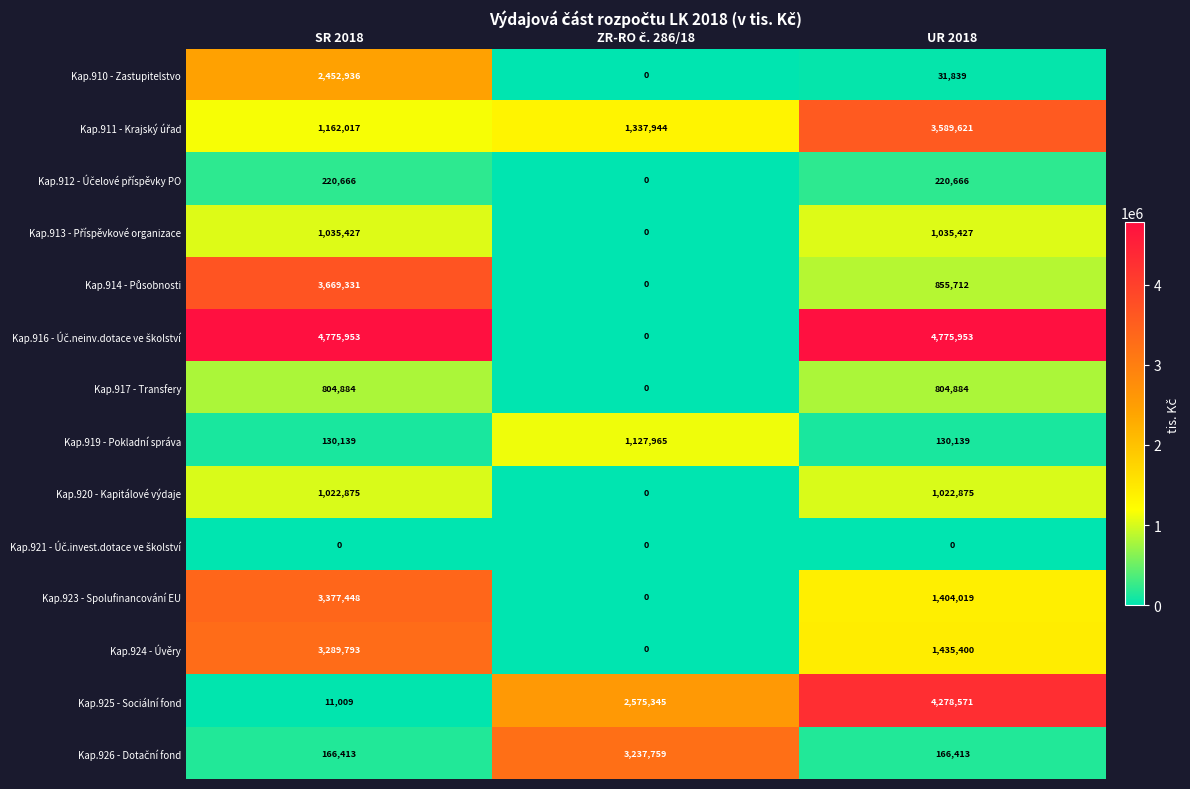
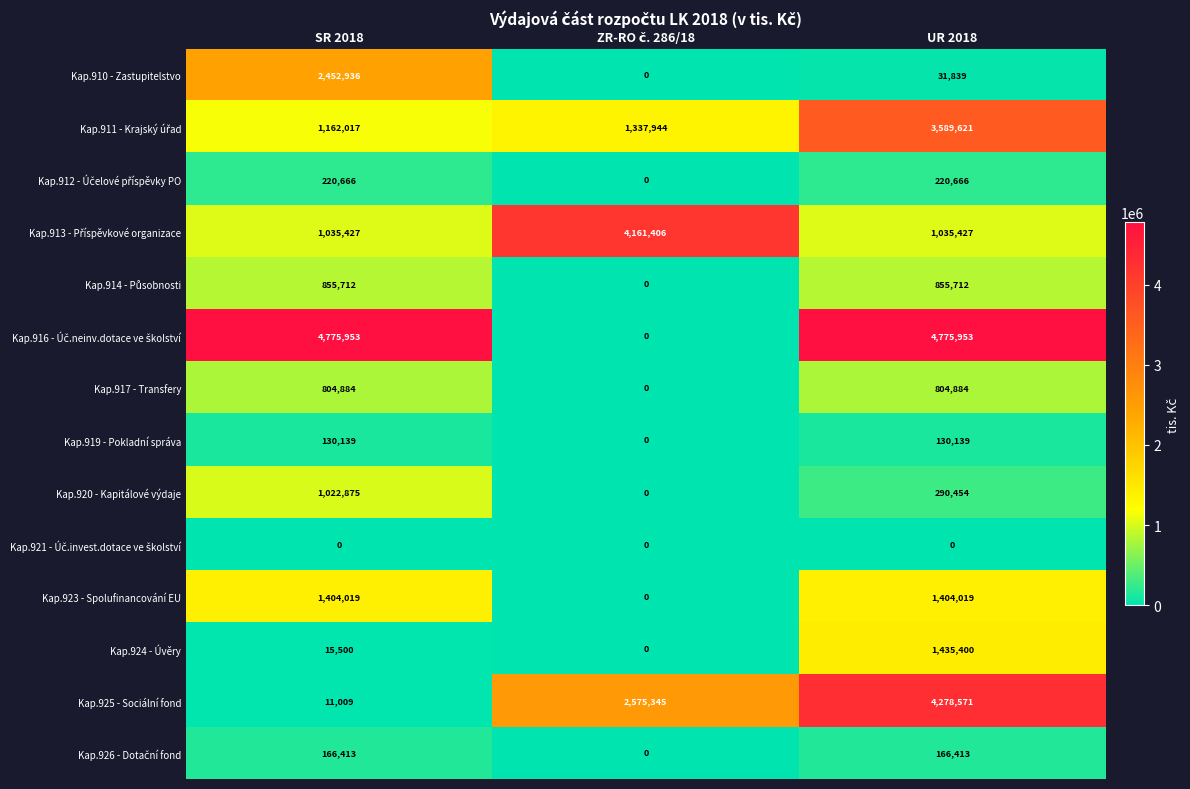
Kap.913 - Příspěvkové organizace, ZR-RO č. 286/18: 0 -> 4,161,406
Kap.914 - Působnosti, SR 2018: 3,669,331 -> 855,712
Kap.919 - Pokladní správa, ZR-RO č. 286/18: 1,127,965 -> 0
Kap.920 - Kapitálové výdaje, UR 2018: 1,022,875 -> 290,454
Kap.923 - Spolufinancování EU, SR 2018: 3,377,448 -> 1,404,019
Kap.924 - Úvěry, SR 2018: 3,289,793 -> 15,500
Kap.926 - Dotační fond, ZR-RO č. 286/18: 3,237,759 -> 0
